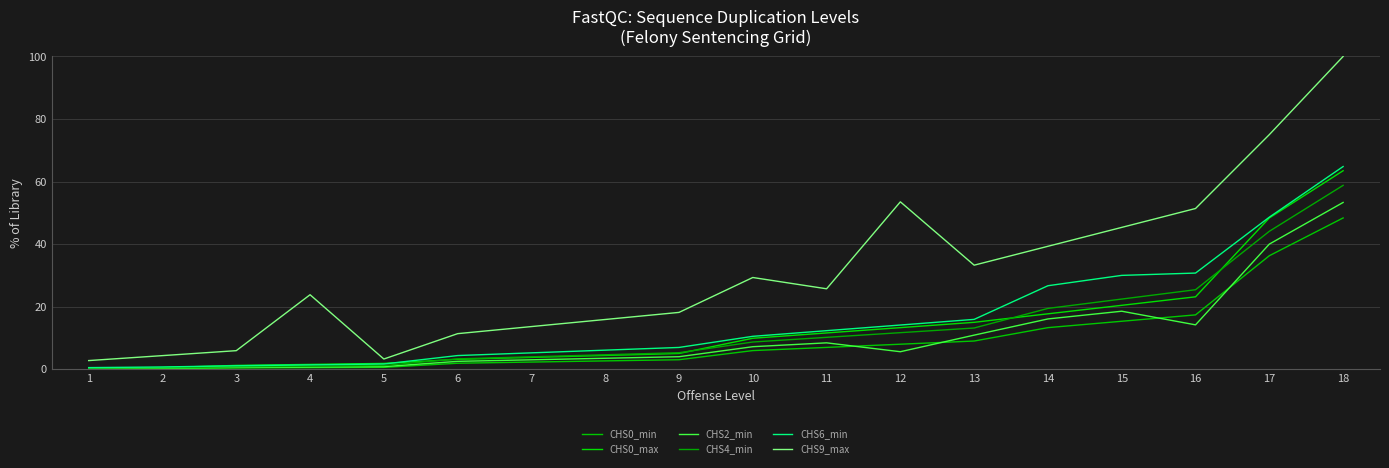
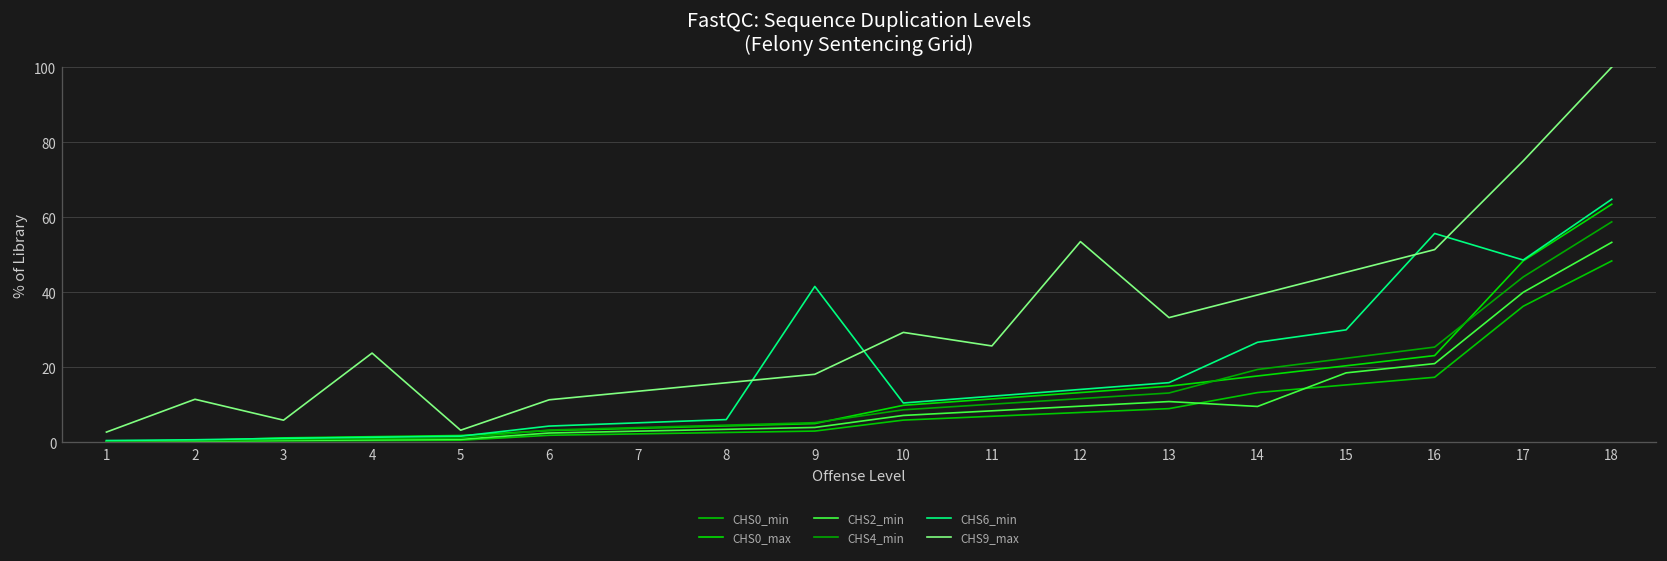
CHS9_max, 2: 4 -> 11
CHS6_min, 9: 7 -> 42
CHS2_min, 12: 6 -> 10
CHS2_min, 14: 16 -> 10
CHS2_min, 16: 14 -> 21
CHS6_min, 16: 31 -> 56
